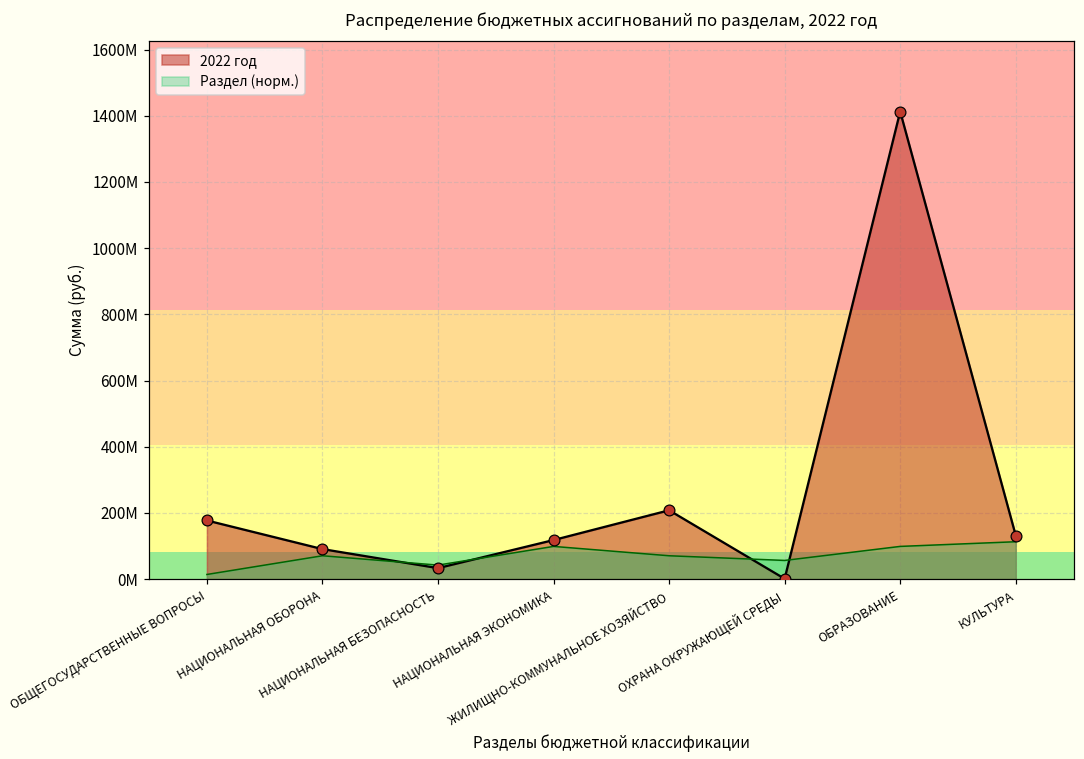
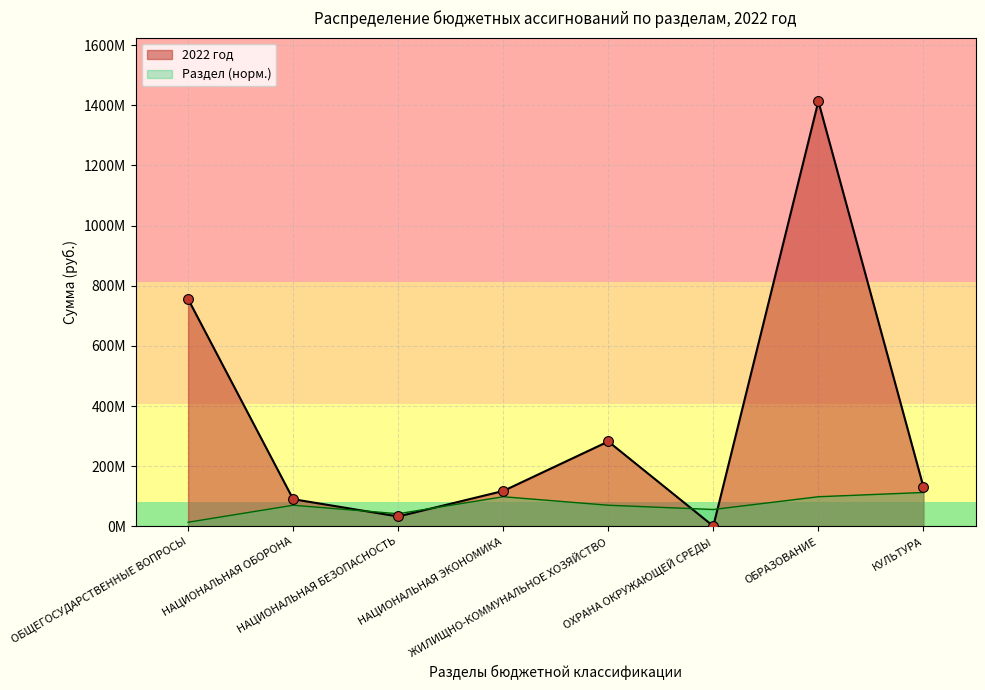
2022 год, ОБЩЕГОСУДАРСТВЕННЫЕ ВОПРОСЫ: 180000000 -> 760000000
2022 год, ЖИЛИЩНО-КОММУНАЛЬНОЕ ХОЗЯЙСТВО: 210000000 -> 280000000
